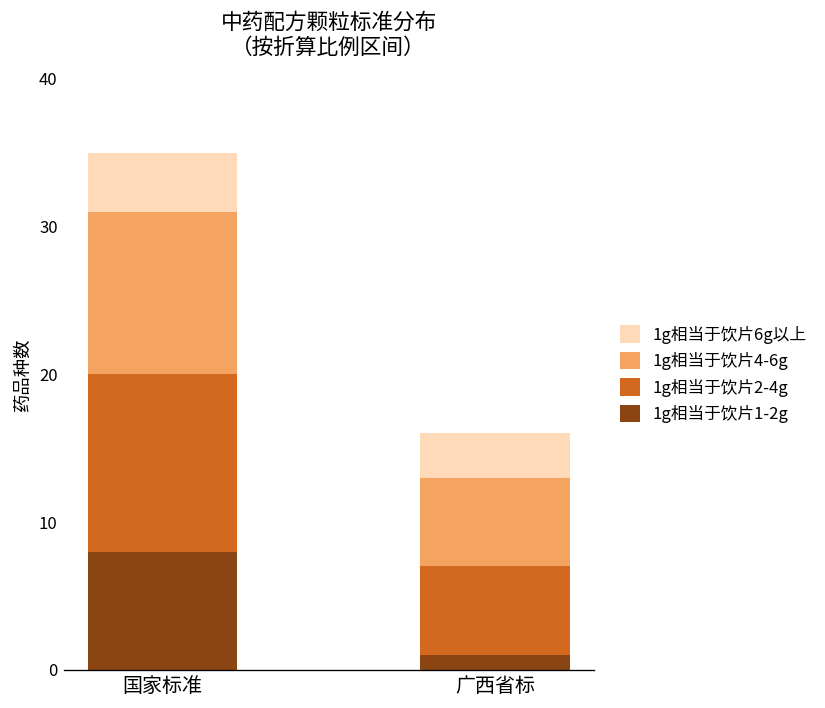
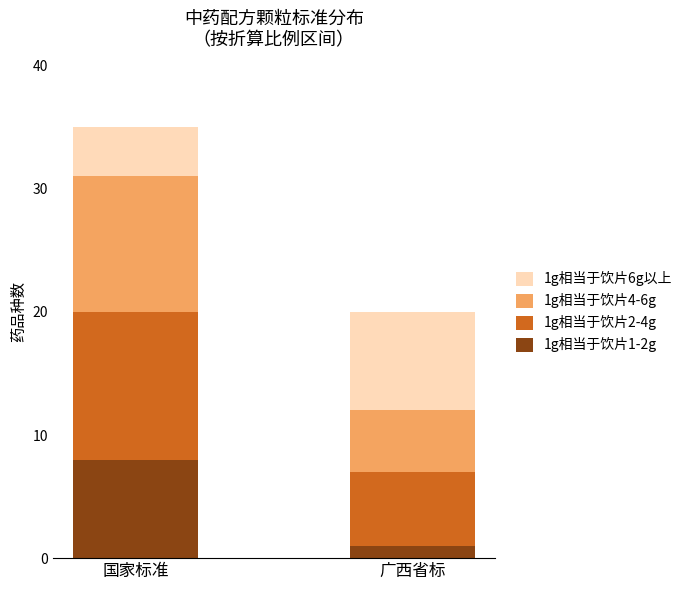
1g相当于饮片4-6g, 广西省标: 6 -> 5
1g相当于饮片6g以上, 广西省标: 3 -> 8
